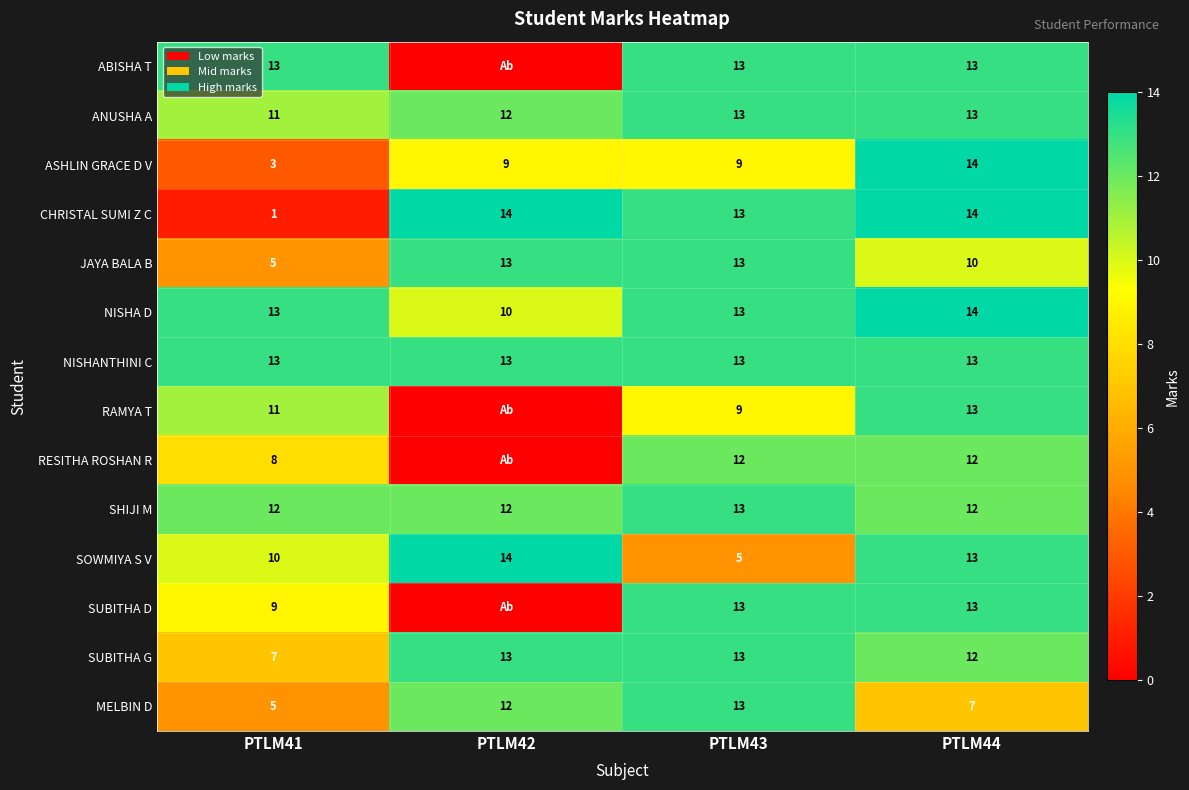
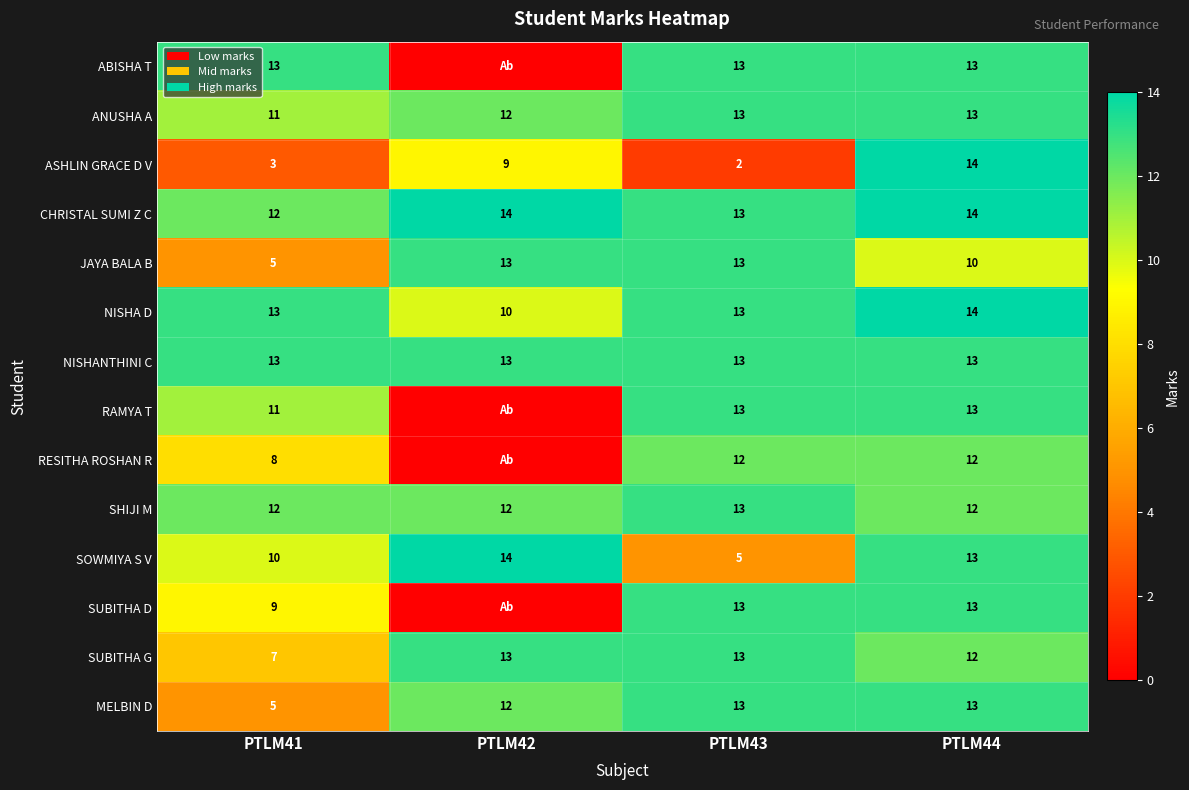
ASHLIN GRACE D V, PTLM43: 9 -> 2
CHRISTAL SUMI Z C, PTLM41: 1 -> 12
RAMYA T, PTLM43: 9 -> 13
MELBIN D, PTLM44: 7 -> 13
